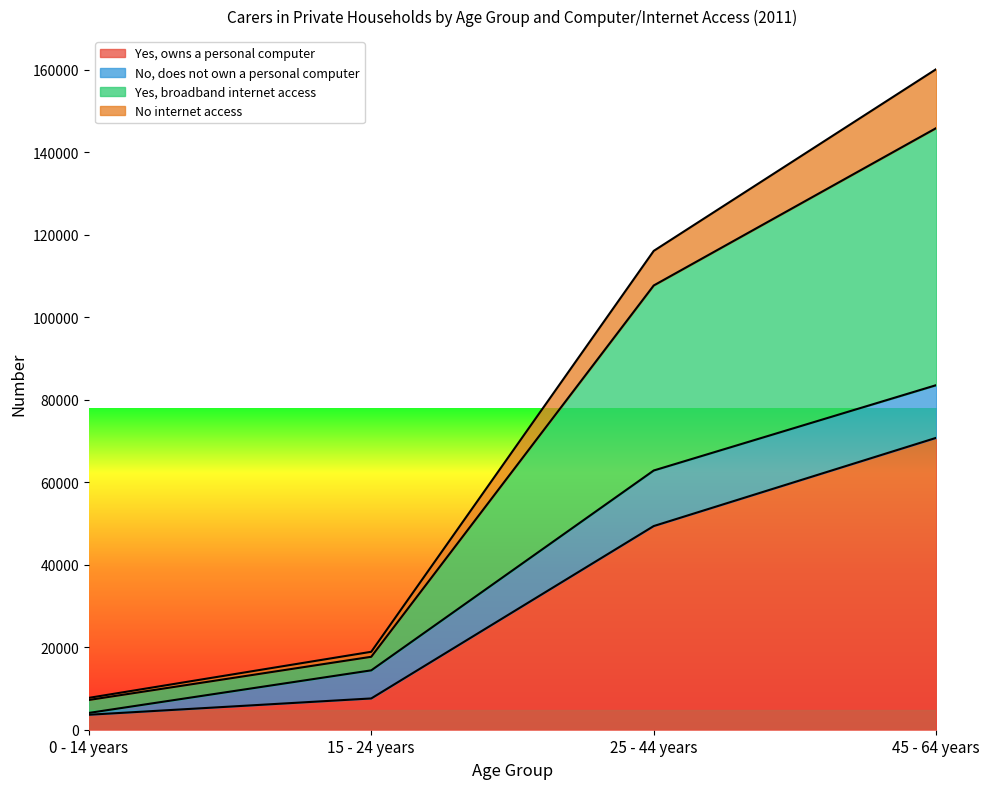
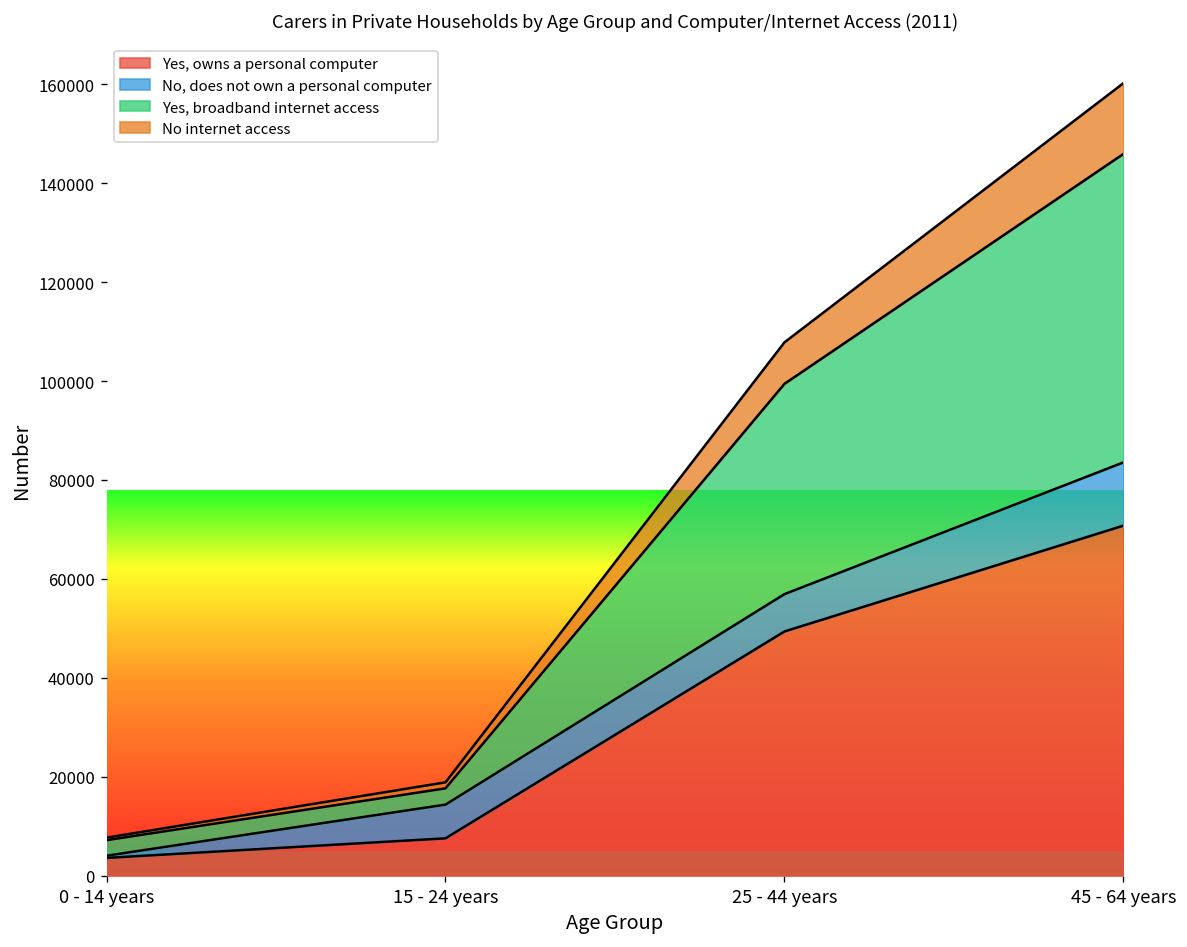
No, does not own a personal computer, 25 - 44 years: 13000 -> 8000
Yes, broadband internet access, 25 - 44 years: 45000 -> 42000
